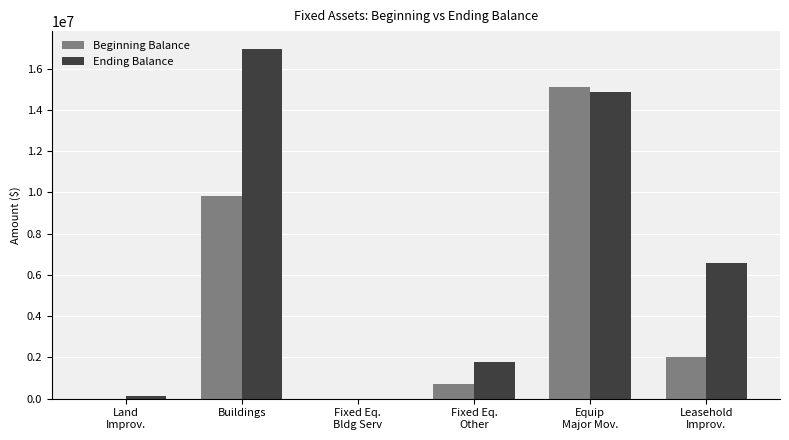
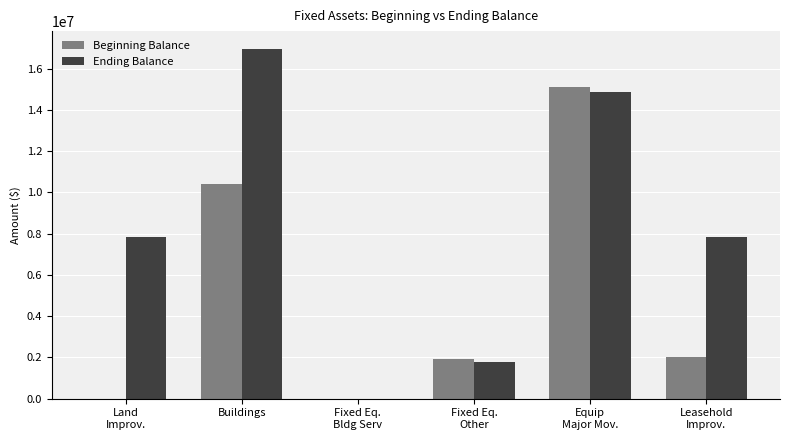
Ending Balance, Land Improv.: 100000 -> 7900000
Beginning Balance, Buildings: 9800000 -> 10400000
Beginning Balance, Fixed Eq. Other: 700000 -> 1900000
Ending Balance, Leasehold Improv.: 6600000 -> 7800000
